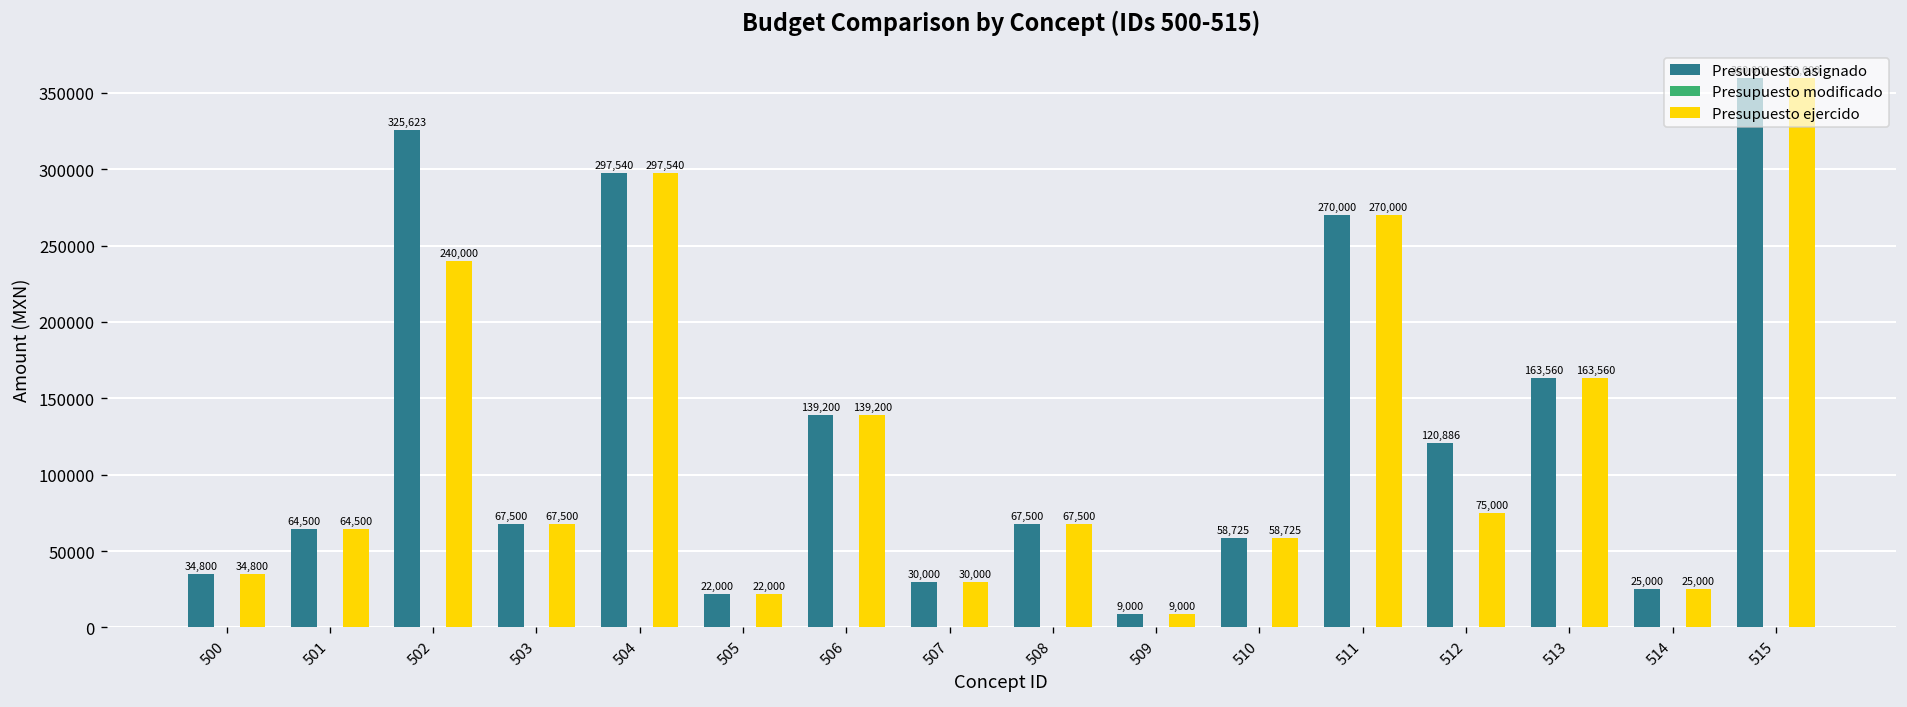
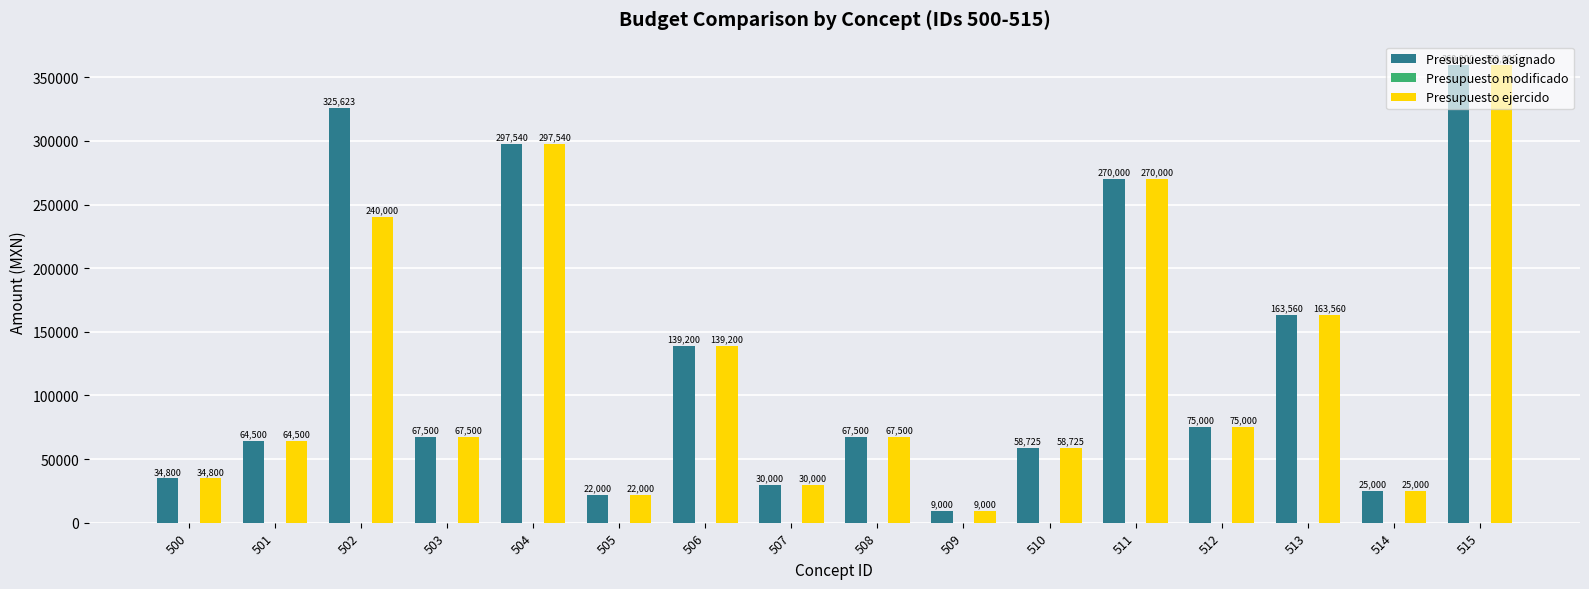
Presupuesto asignado, 512: 120,886 -> 75,000
